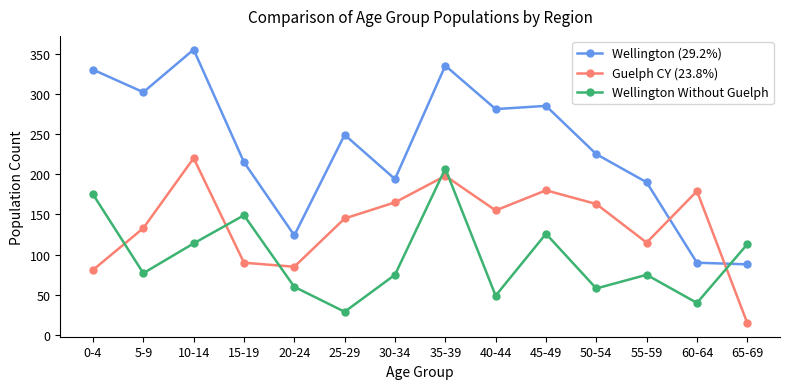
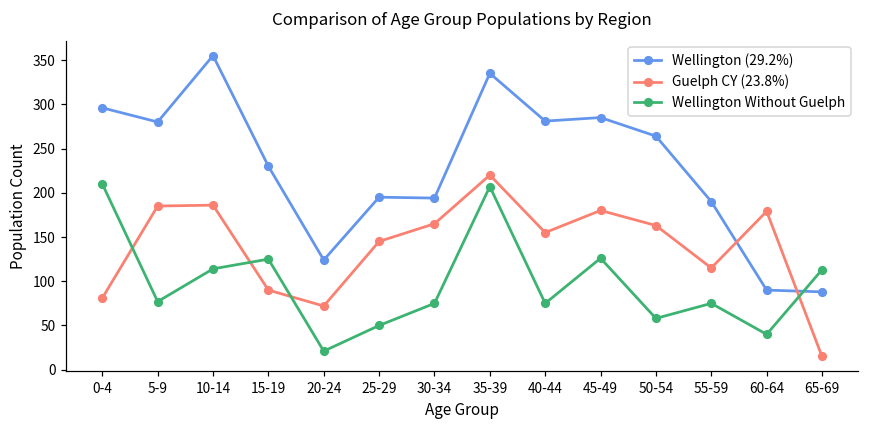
Wellington (29.2%), 0-4: 330 -> 300
Wellington Without Guelph, 0-4: 180 -> 210
Wellington (29.2%), 5-9: 300 -> 280
Guelph CY (23.8%), 5-9: 130 -> 190
Guelph CY (23.8%), 10-14: 220 -> 190
Wellington (29.2%), 15-19: 220 -> 230
Wellington Without Guelph, 15-19: 150 -> 130
Guelph CY (23.8%), 20-24: 90 -> 70
Wellington Without Guelph, 20-24: 60 -> 20
Wellington (29.2%), 25-29: 250 -> 200
Wellington Without Guelph, 25-29: 30 -> 50
Guelph CY (23.8%), 35-39: 200 -> 220
Wellington Without Guelph, 40-44: 50 -> 80
Wellington (29.2%), 50-54: 230 -> 260
